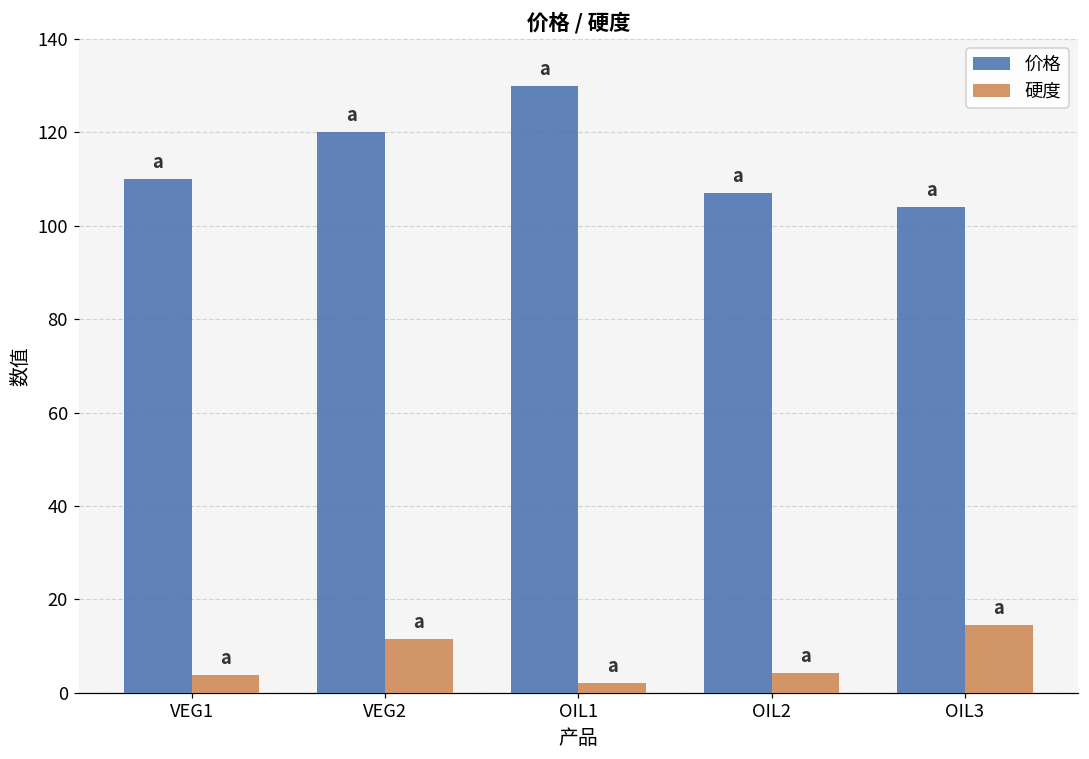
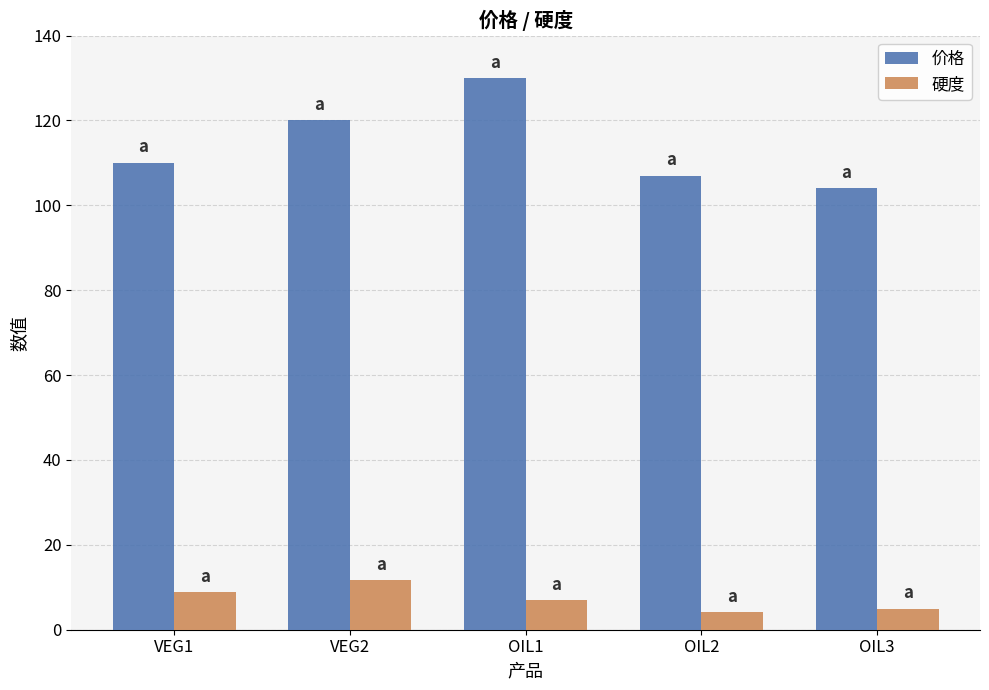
硬度, VEG1: 4 -> 9
硬度, OIL1: 2 -> 7
硬度, OIL3: 15 -> 5
